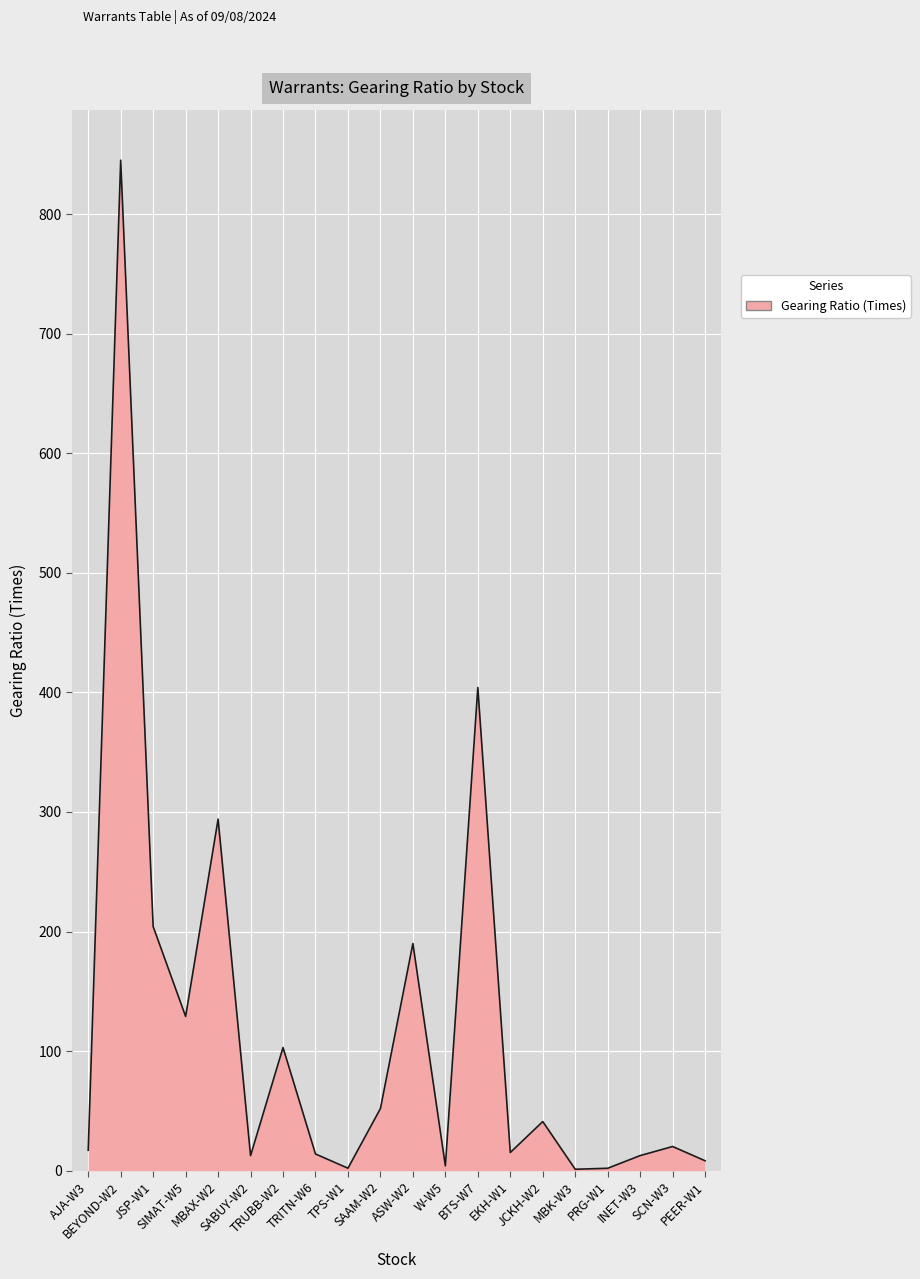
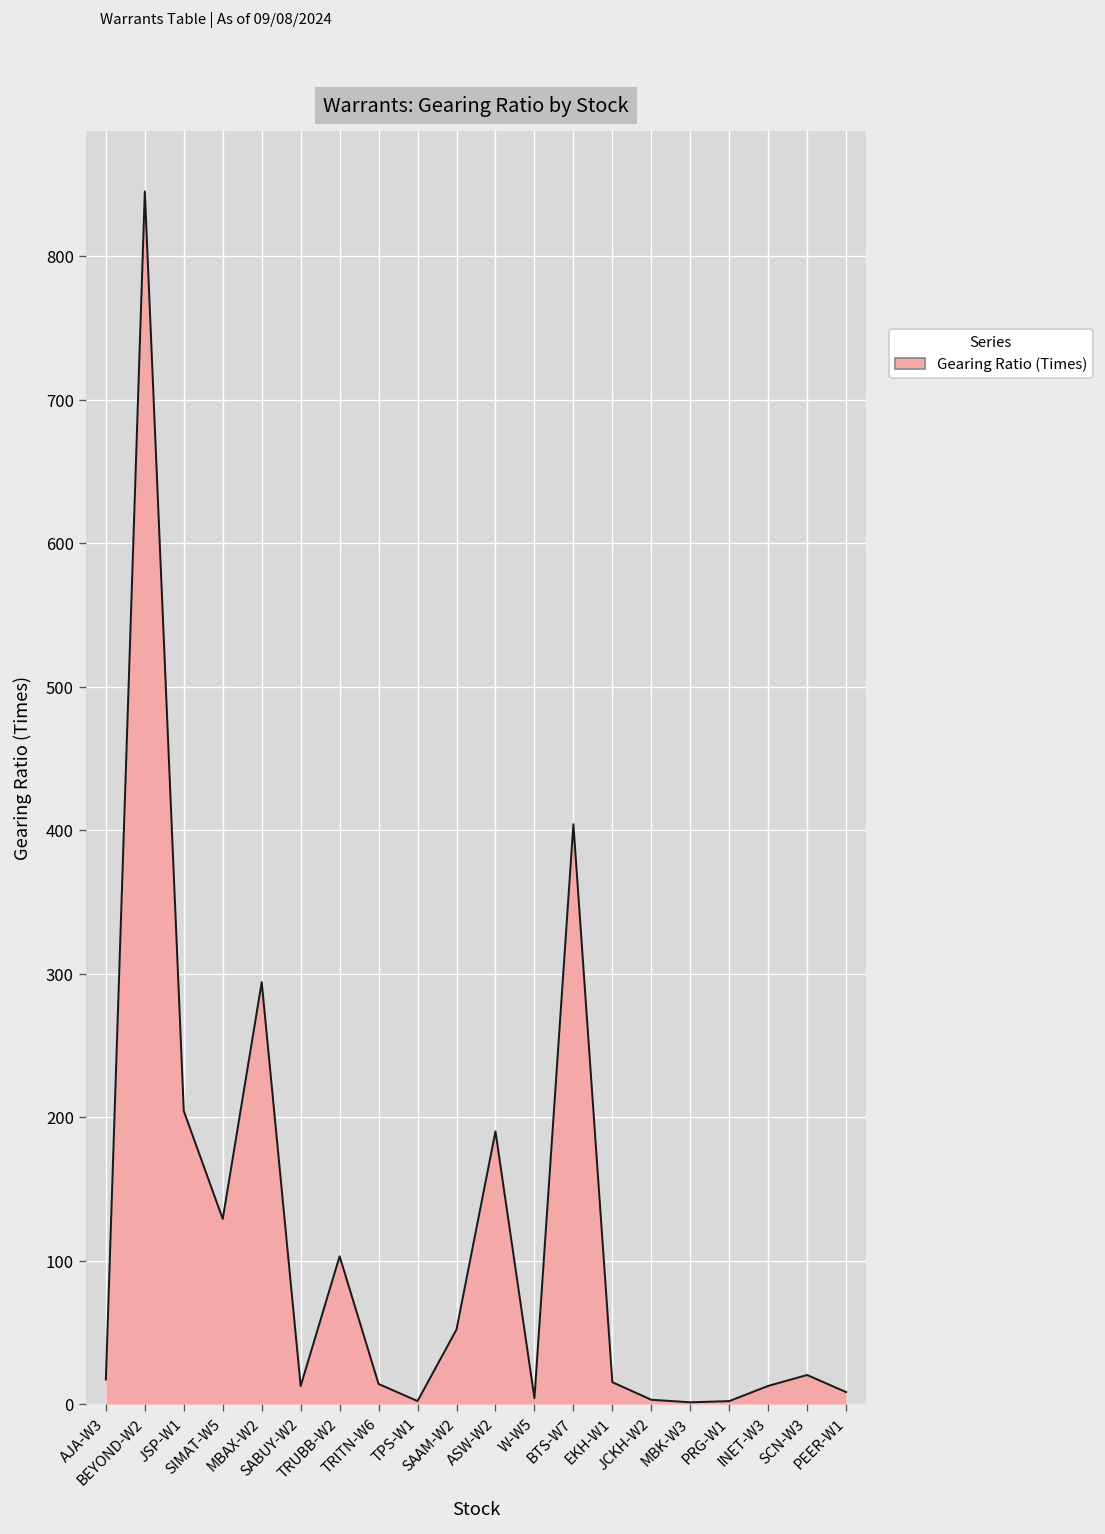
JCKH-W2: 41 -> 3
